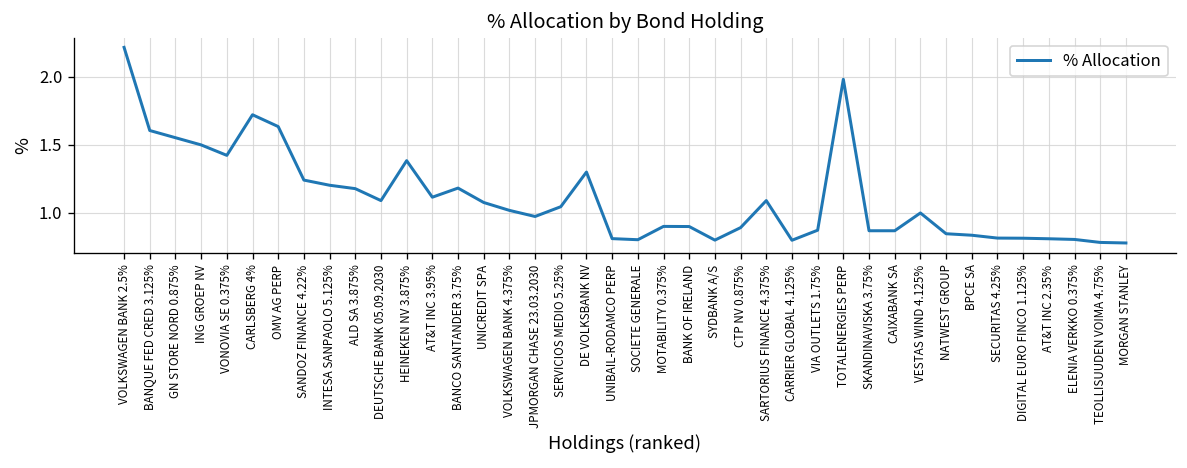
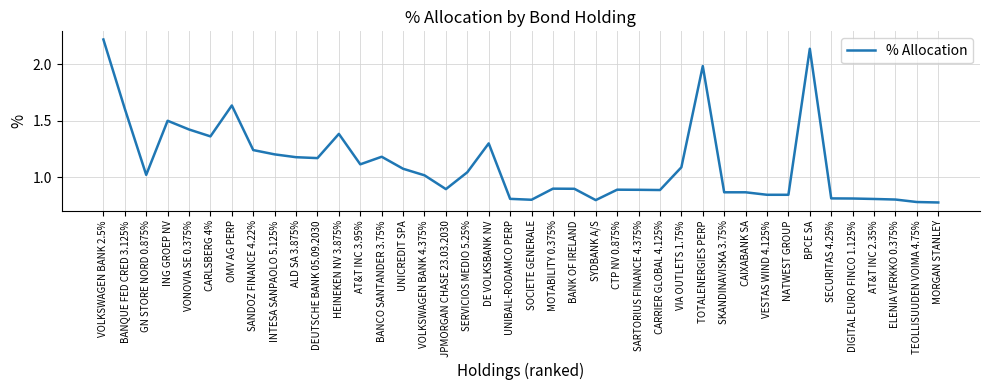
GN STORE NORD 0.875%: 1.55 -> 1.02
CARLSBERG 4%: 1.72 -> 1.36
DEUTSCHE BANK 05.09.2030: 1.09 -> 1.17
JPMORGAN CHASE 23.03.2030: 0.97 -> 0.90
SARTORIUS FINANCE 4.375%: 1.09 -> 0.89
CARRIER GLOBAL 4.125%: 0.80 -> 0.89
VIA OUTLETS 1.75%: 0.87 -> 1.09
VESTAS WIND 4.125%: 1.00 -> 0.85
BPCE SA: 0.84 -> 2.14
